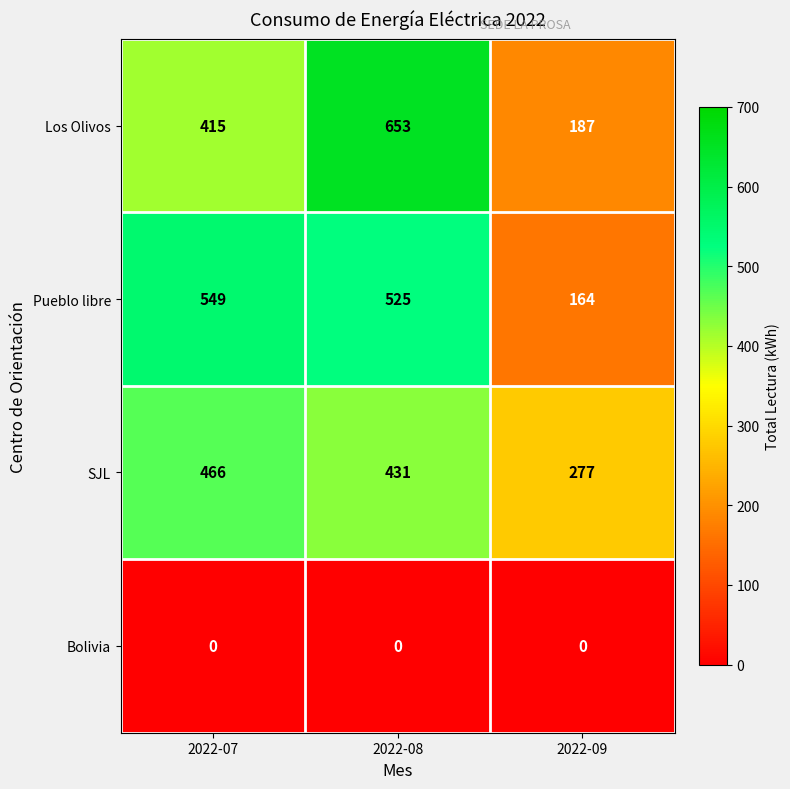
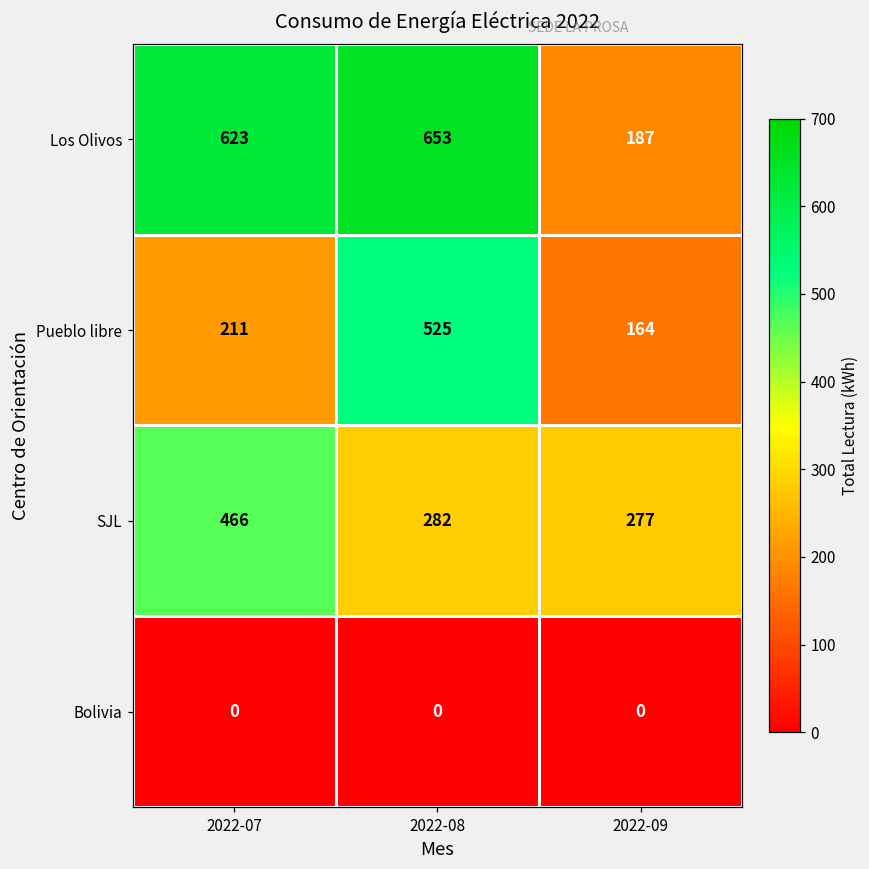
Los Olivos, 2022-07: 415 -> 623
Pueblo libre, 2022-07: 549 -> 211
SJL, 2022-08: 431 -> 282
